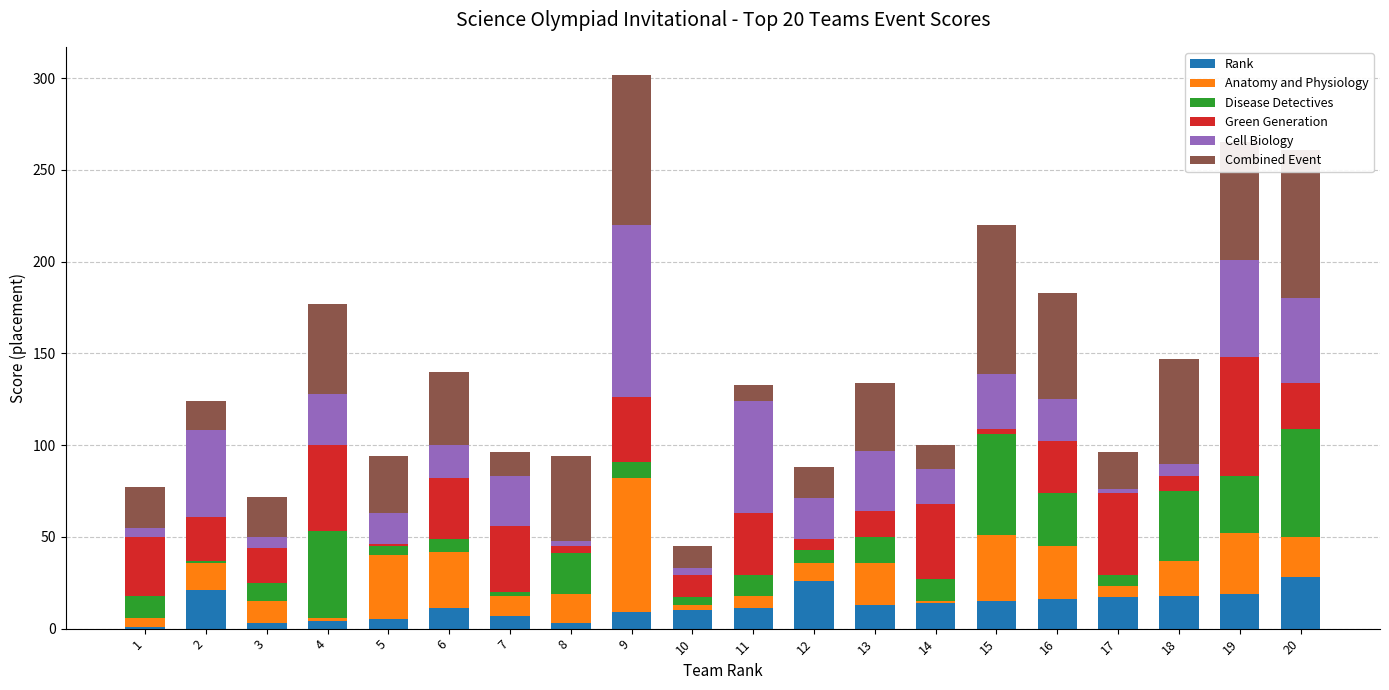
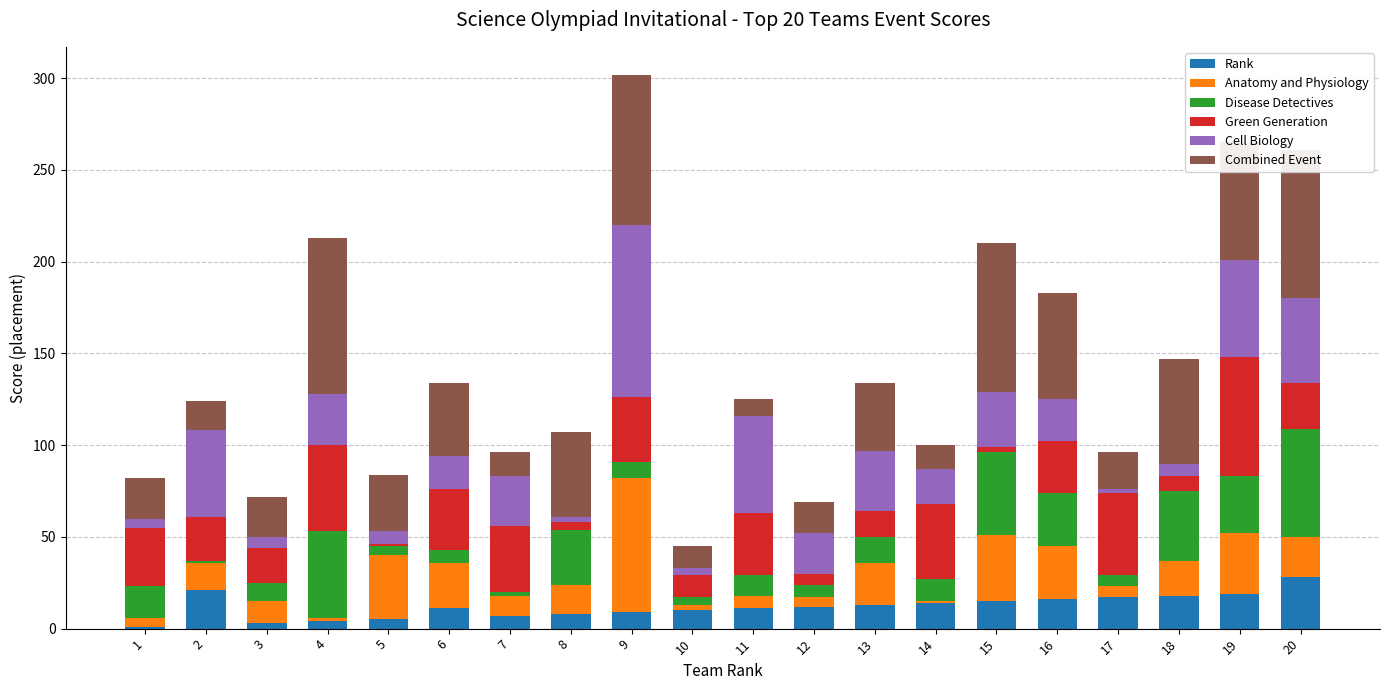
Disease Detectives, 1: 12 -> 17
Combined Event, 4: 49 -> 85
Cell Biology, 5: 17 -> 7
Anatomy and Physiology, 6: 31 -> 25
Rank, 8: 3 -> 8
Disease Detectives, 8: 22 -> 30
Cell Biology, 11: 61 -> 53
Rank, 12: 26 -> 12
Anatomy and Physiology, 12: 10 -> 5
Disease Detectives, 15: 55 -> 45
